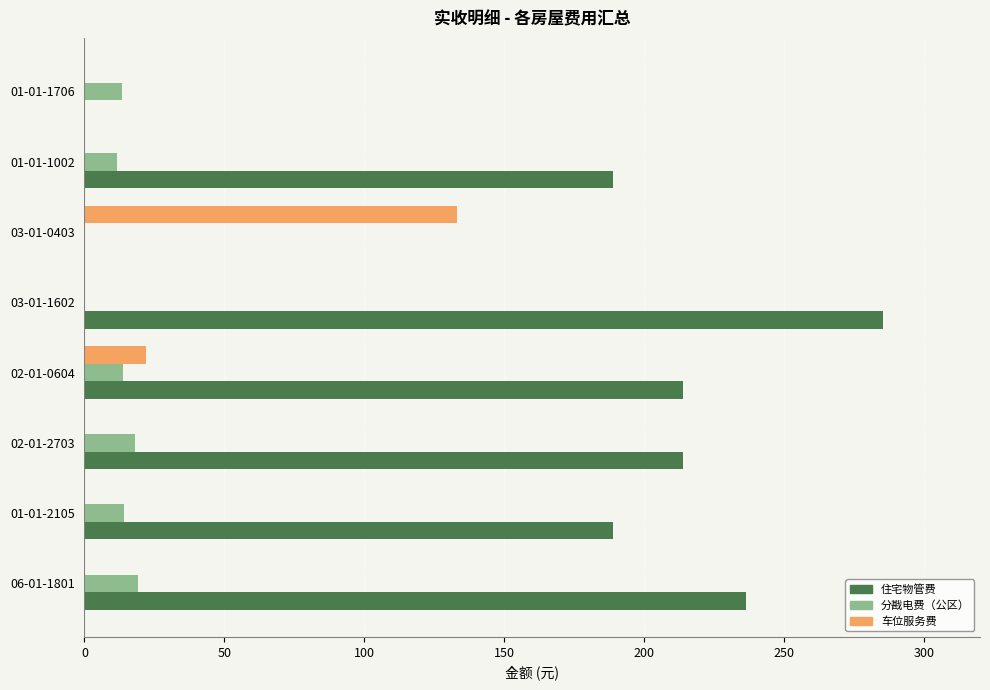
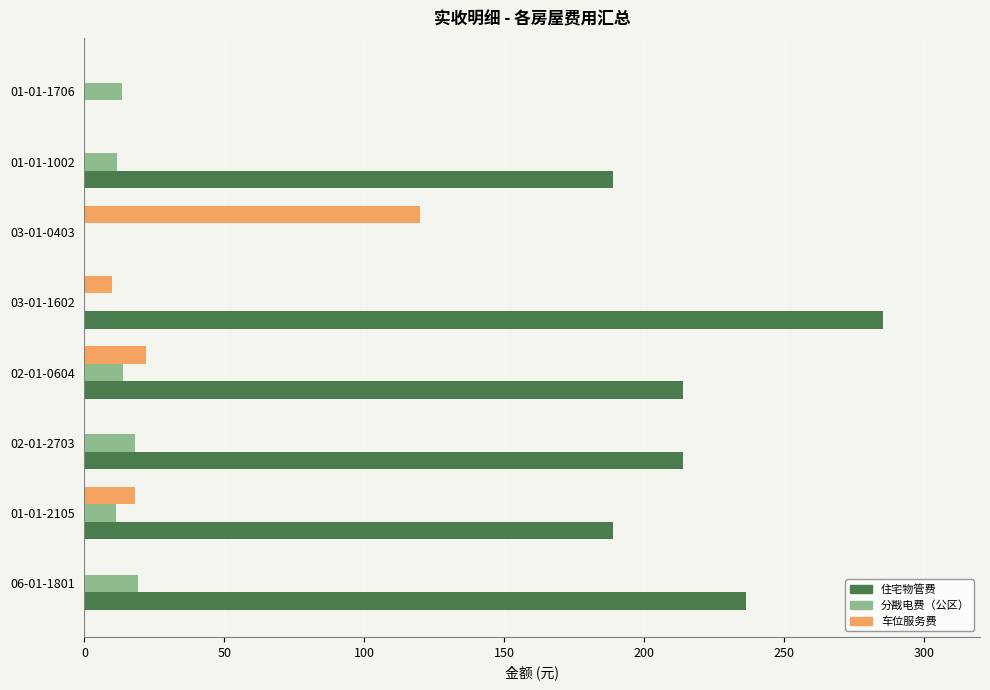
车位服务费, 03-01-0403: 133 -> 120
车位服务费, 03-01-1602: 0 -> 10
车位服务费, 01-01-2105: 0 -> 18
分戡电费（公区）, 01-01-2105: 14 -> 11
